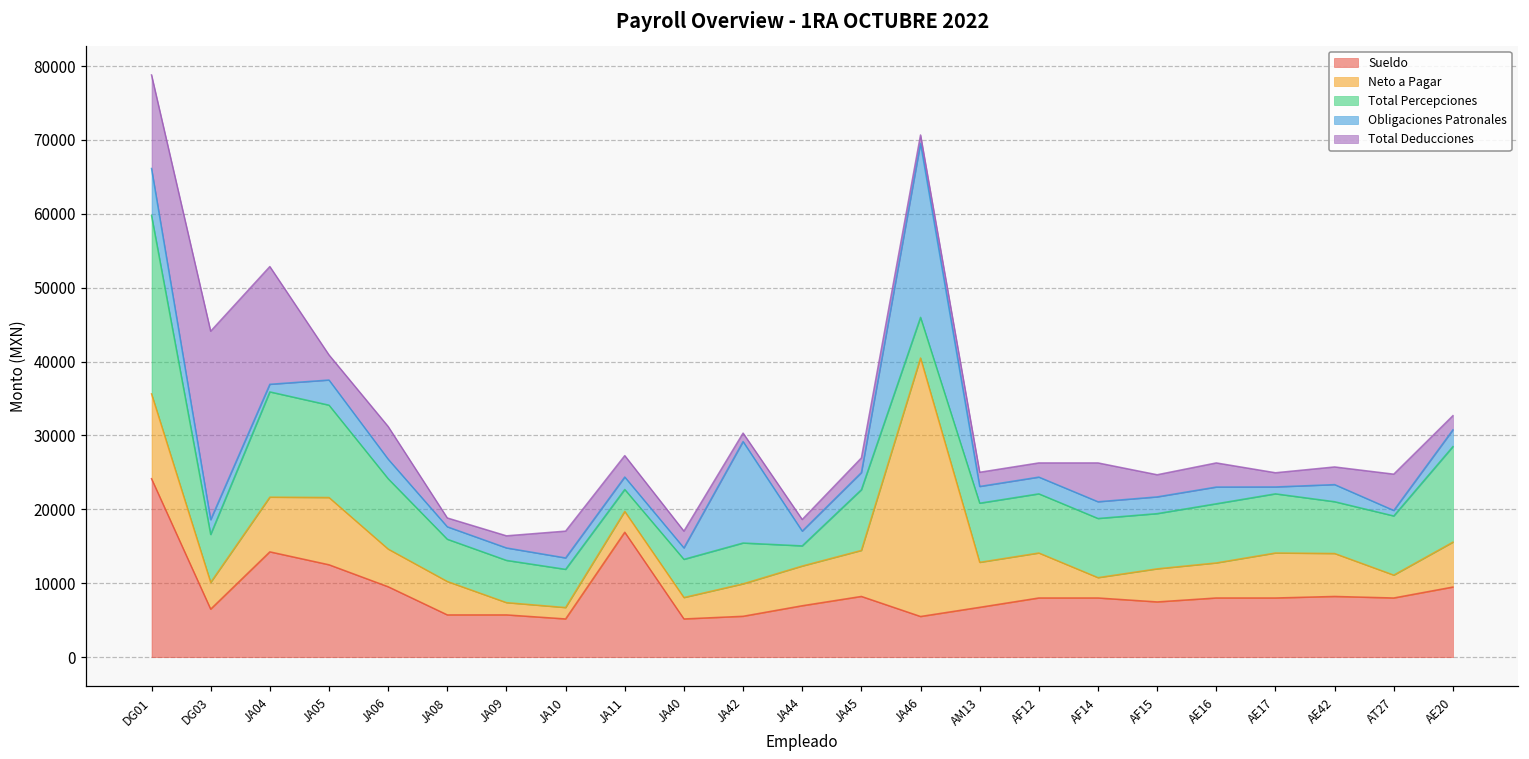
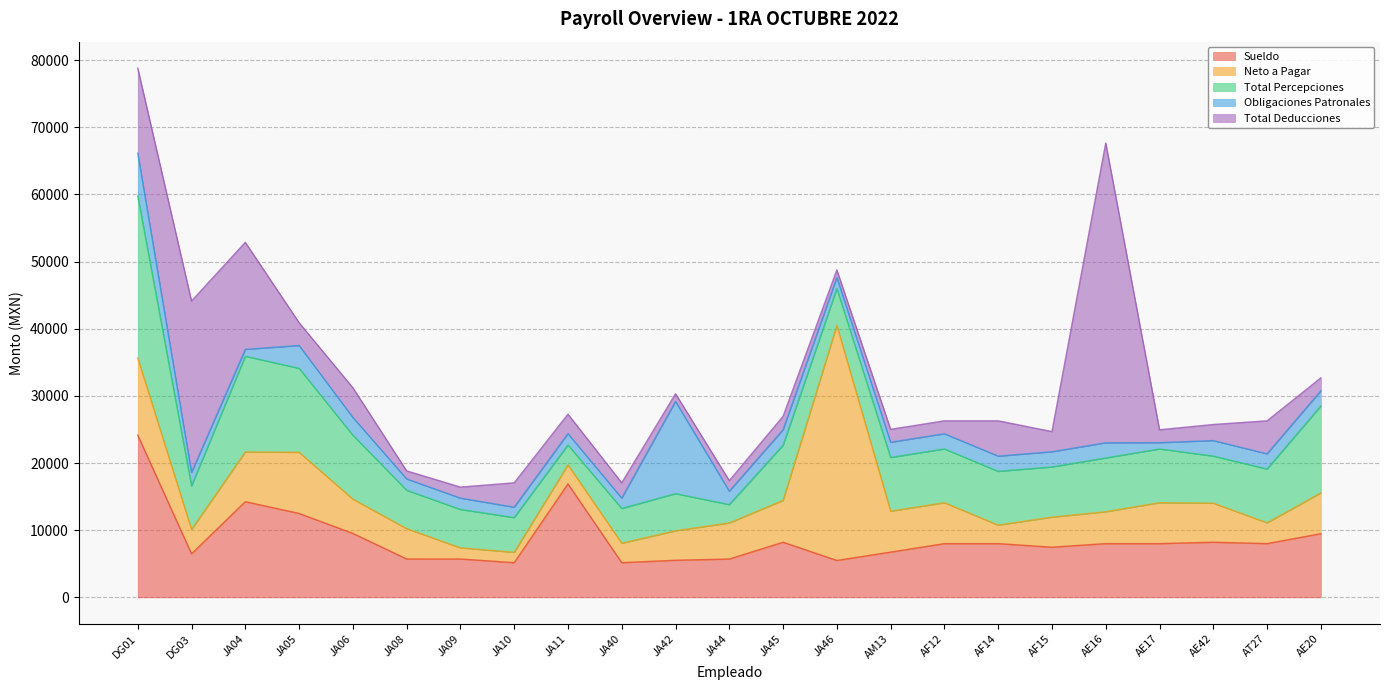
Sueldo, JA44: 7000 -> 6000
Obligaciones Patronales, JA46: 24000 -> 2000
Total Deducciones, AE16: 3000 -> 45000
Obligaciones Patronales, AT27: 1000 -> 2000
